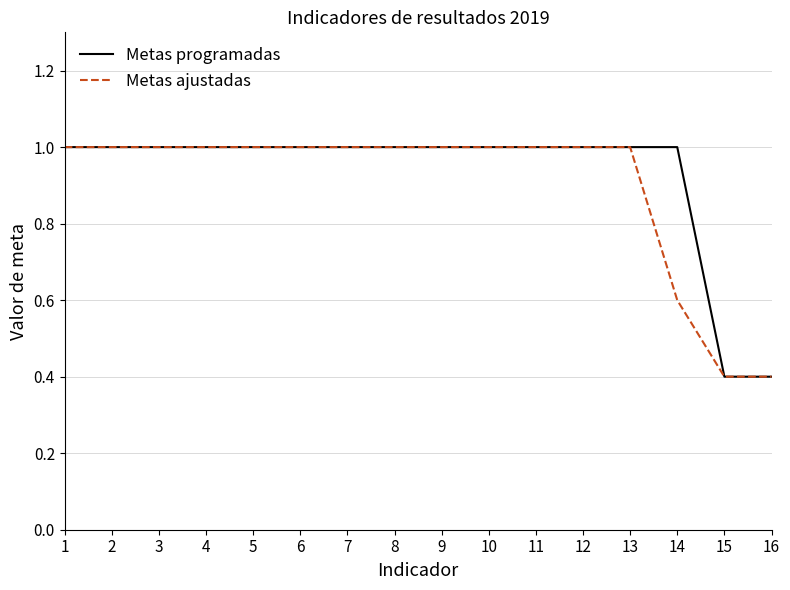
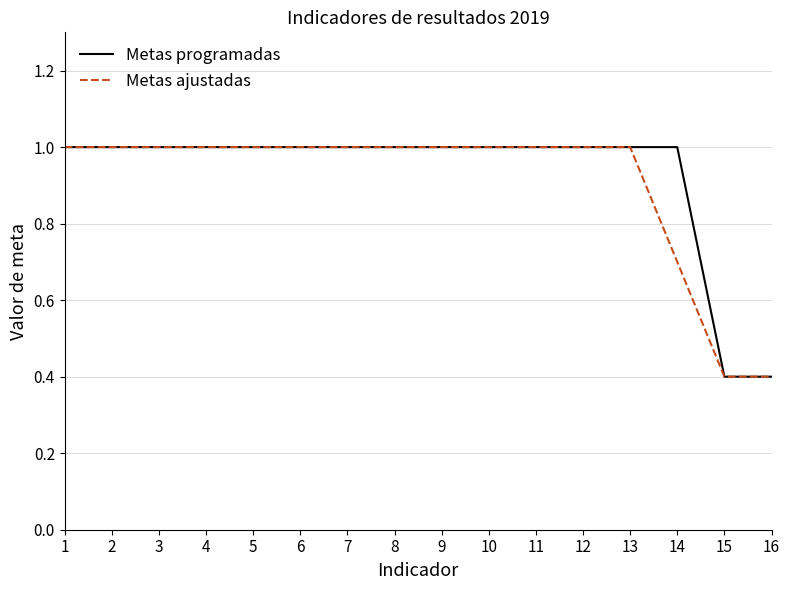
Metas ajustadas, 14: 0.6 -> 0.7
